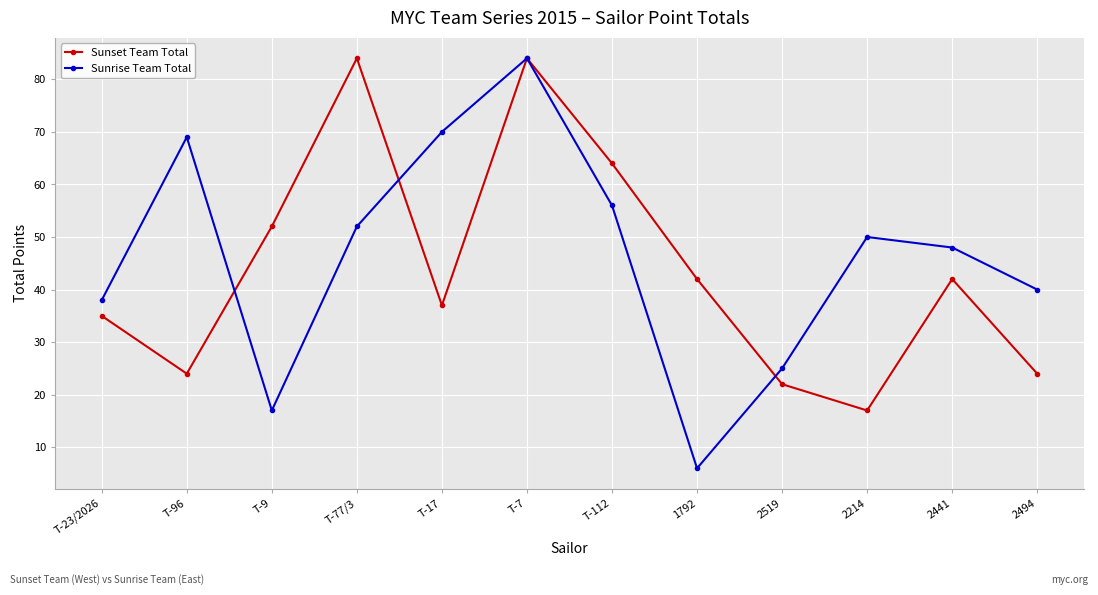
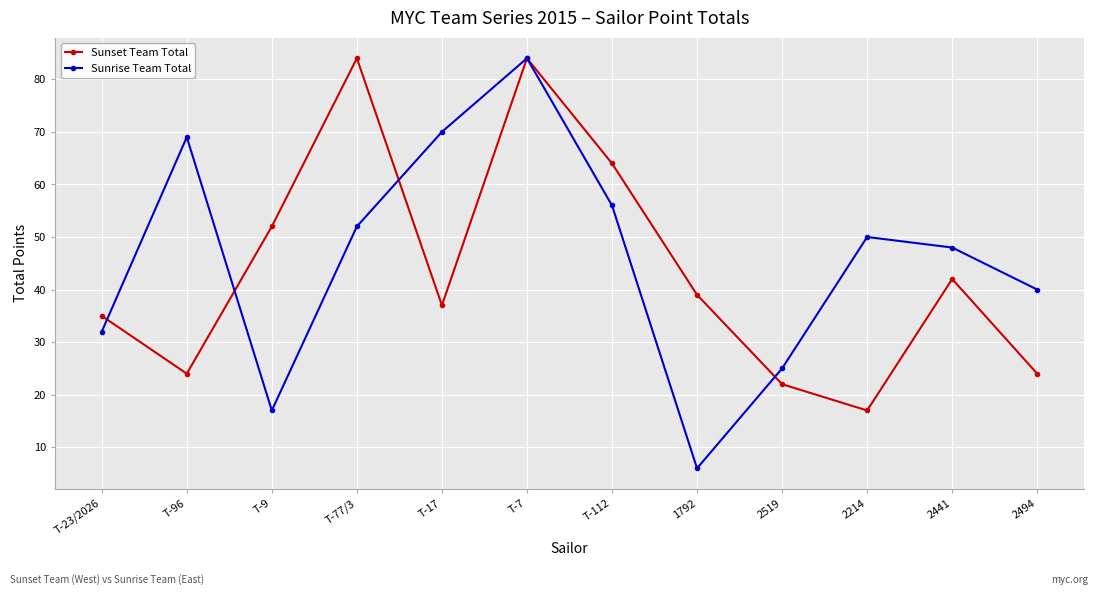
Sunrise Team Total, T-23/2026: 38 -> 32
Sunset Team Total, 1792: 42 -> 39
